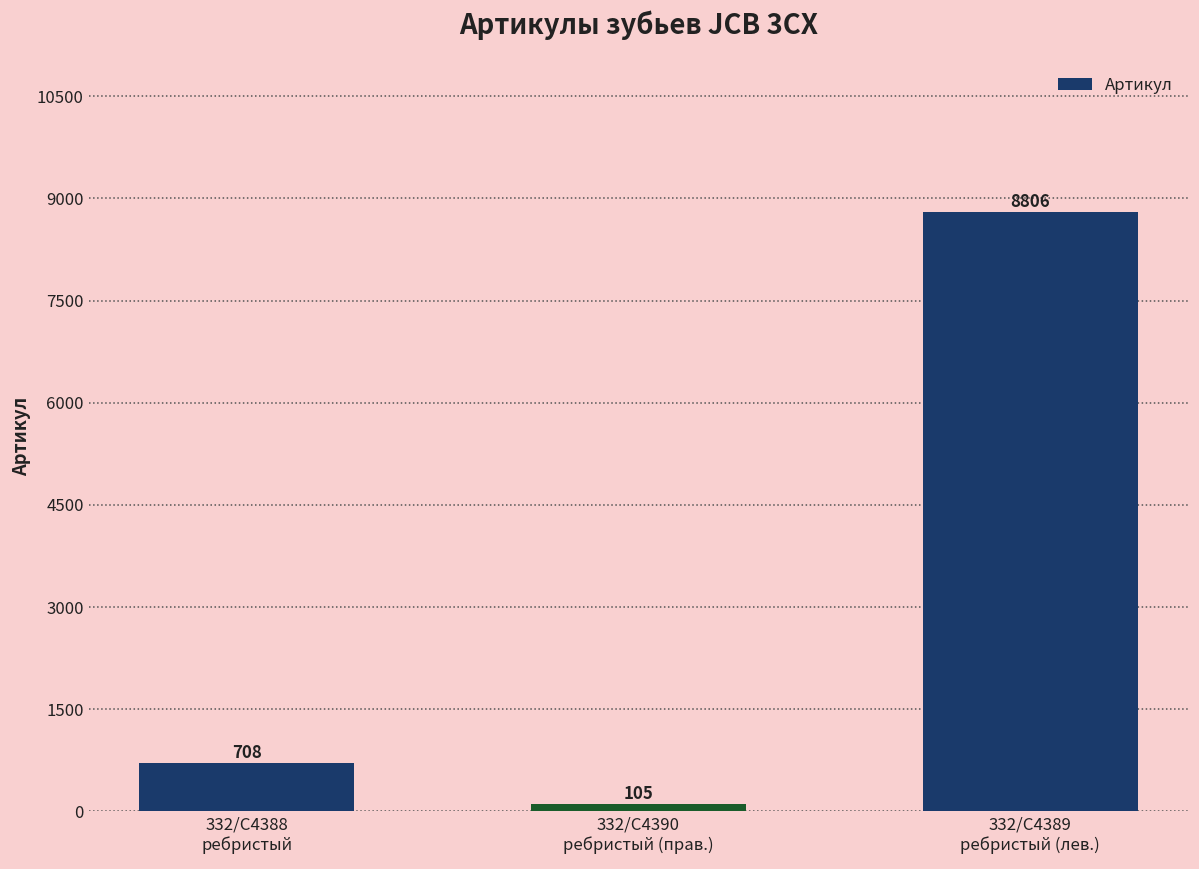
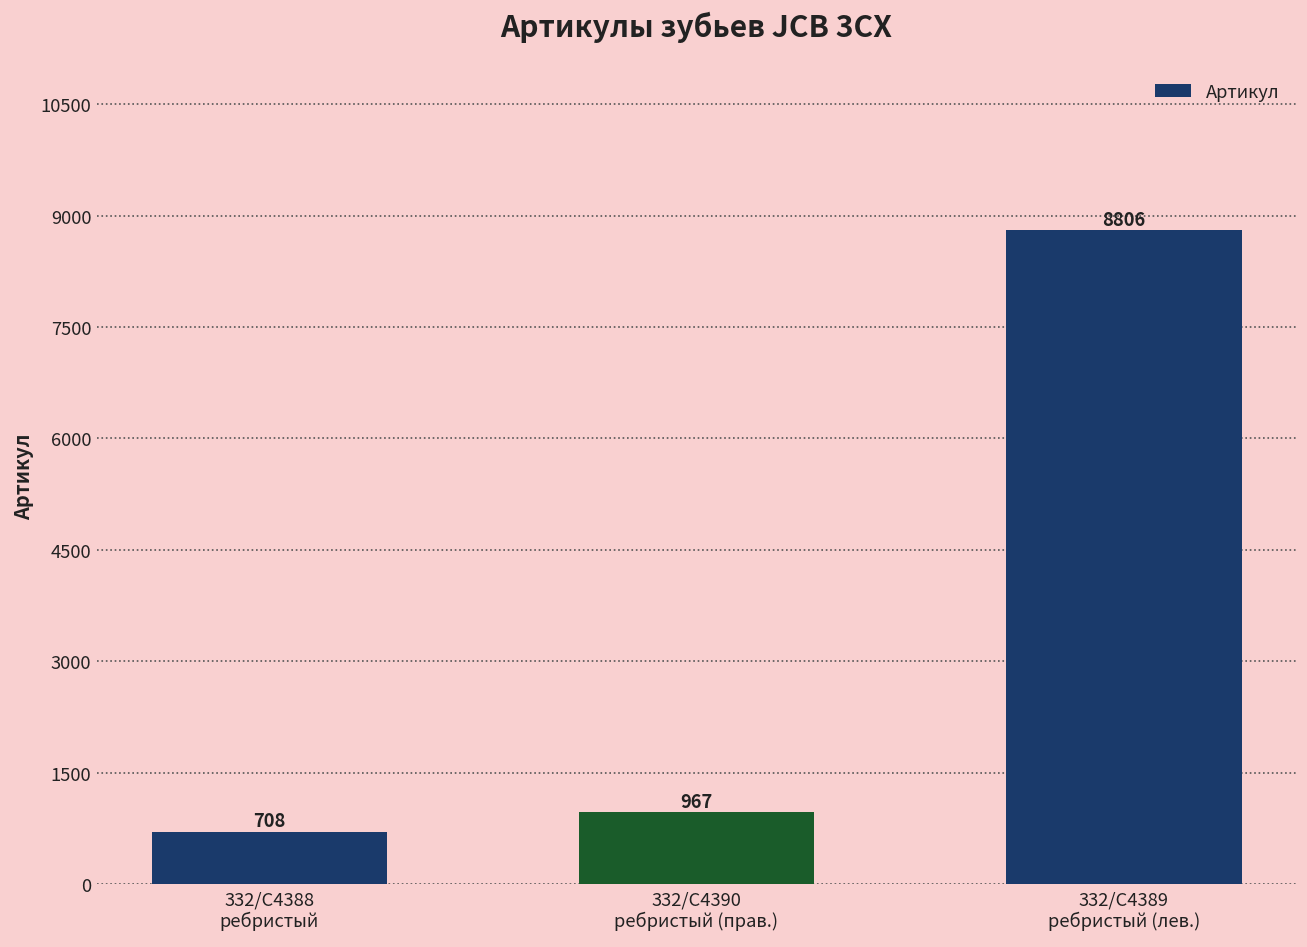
332/C4390 ребристый (прав.): 105 -> 967
